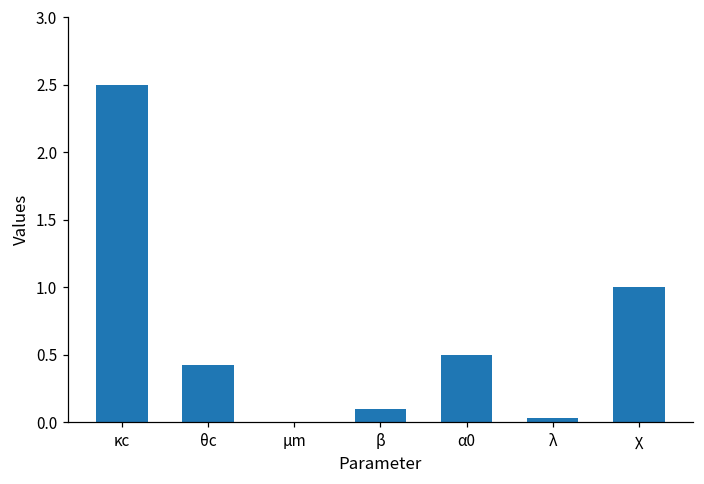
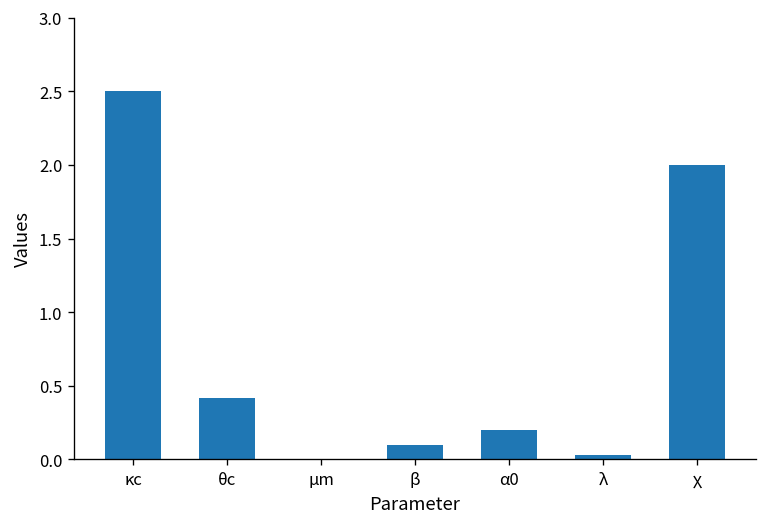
α0: 0.5 -> 0.2
χ: 1 -> 2
